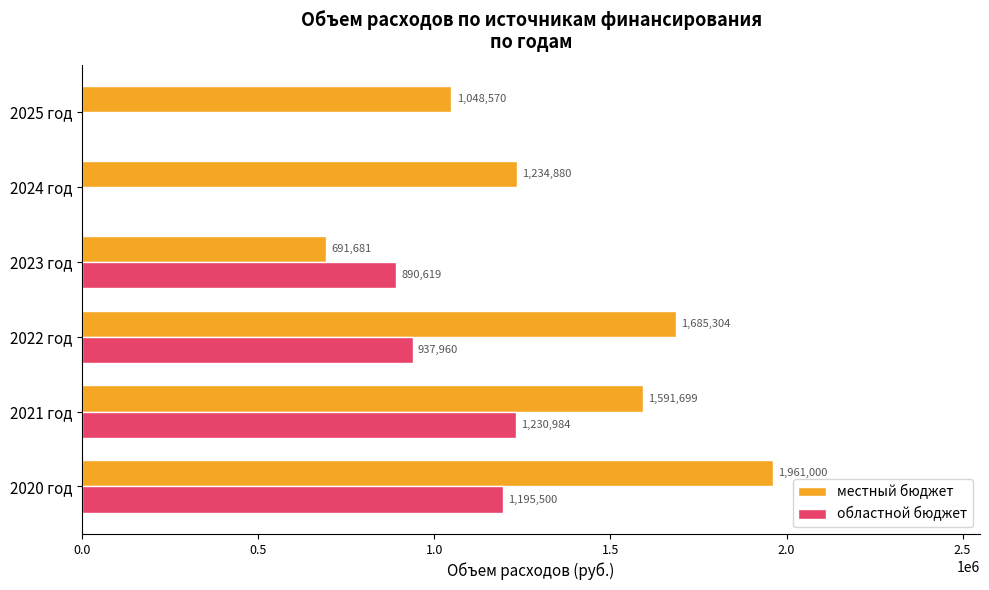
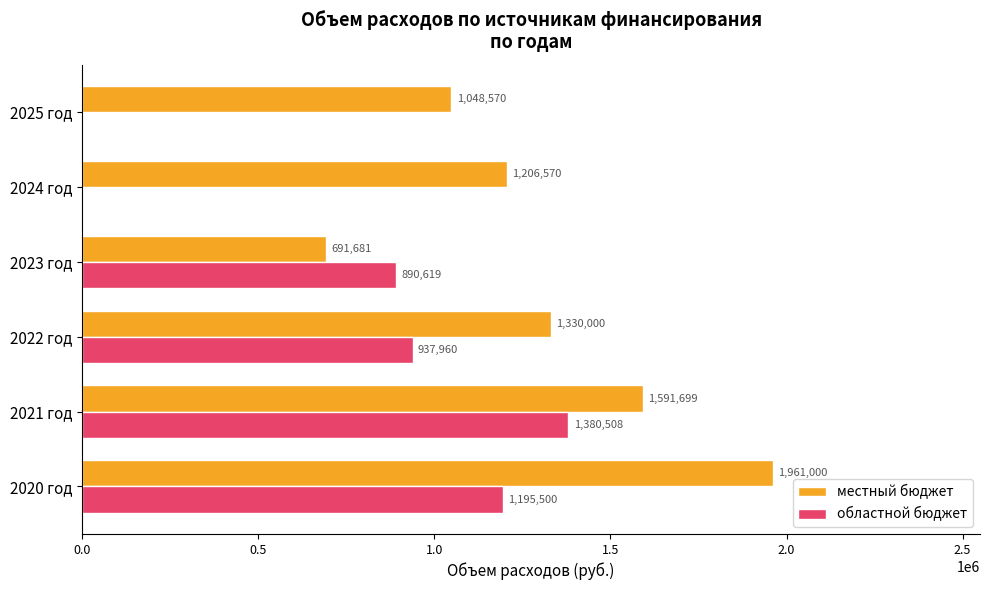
местный бюджет, 2024 год: 1,234,880 -> 1,206,570
местный бюджет, 2022 год: 1,685,304 -> 1,330,000
областной бюджет, 2021 год: 1,230,984 -> 1,380,508
